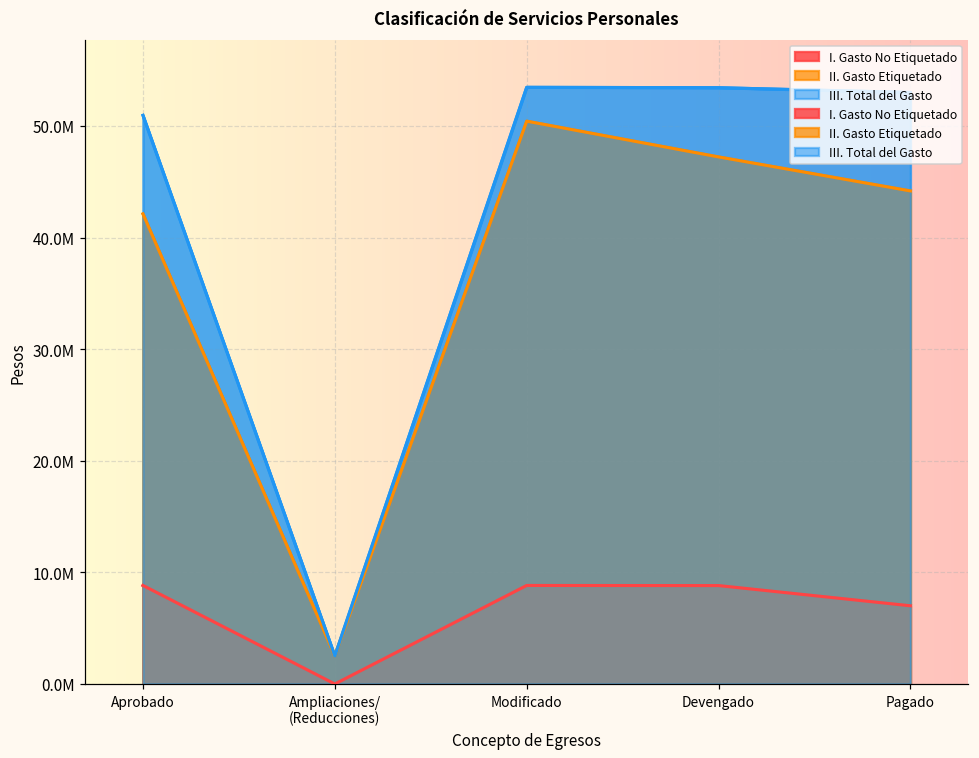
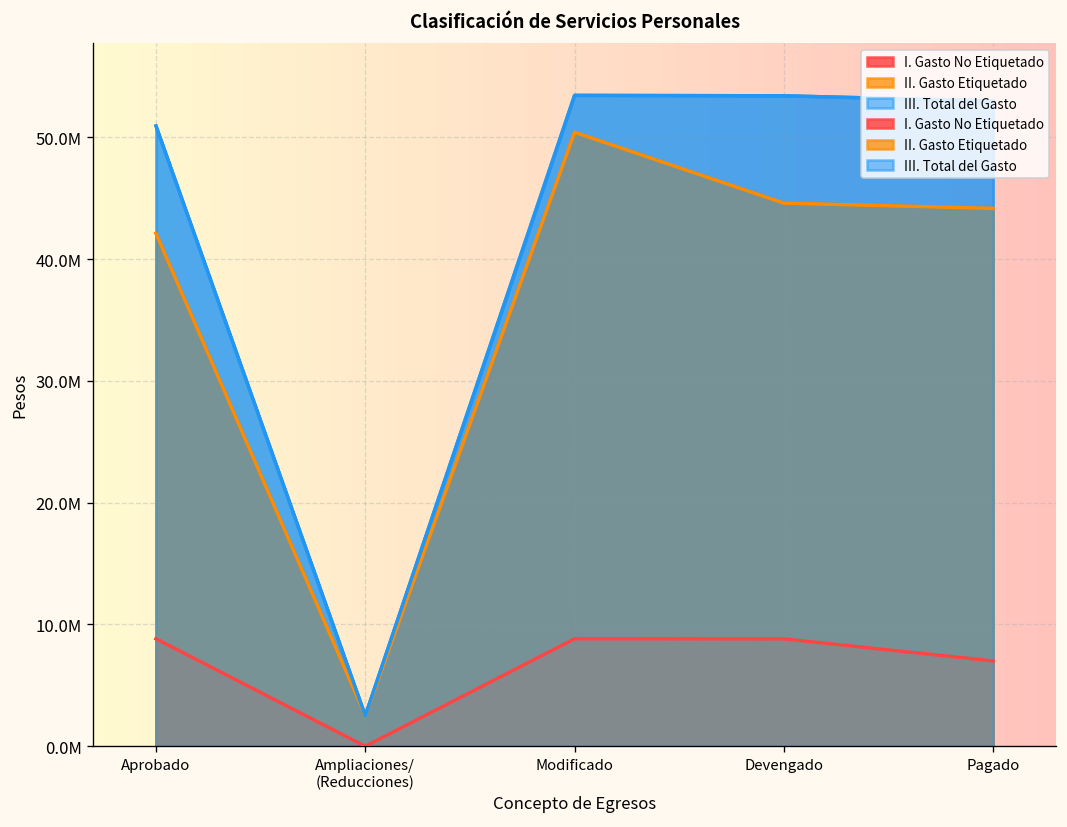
II. Gasto Etiquetado, Devengado: 47200000 -> 44600000
